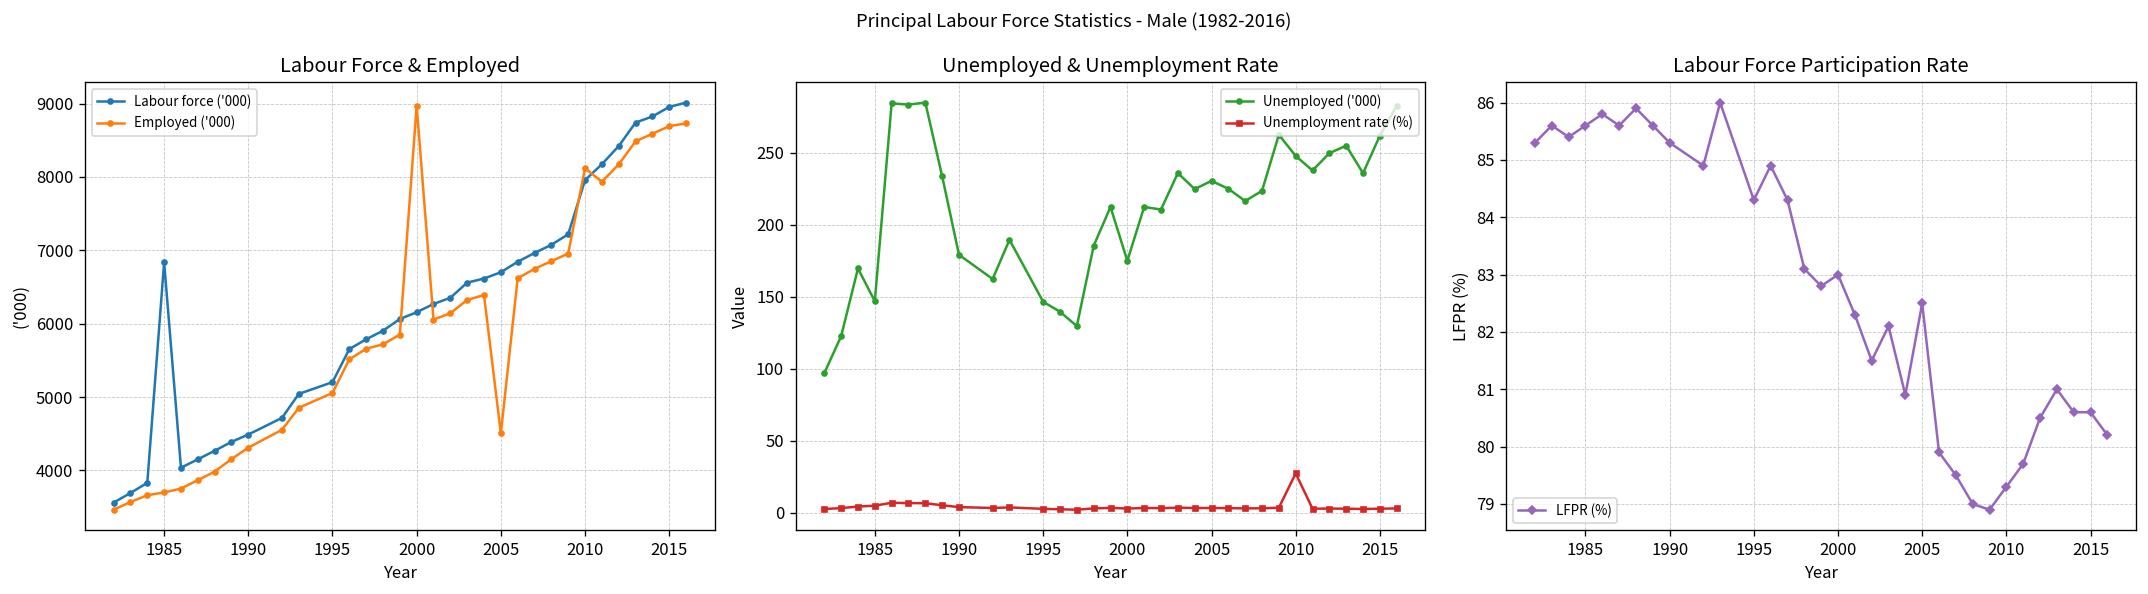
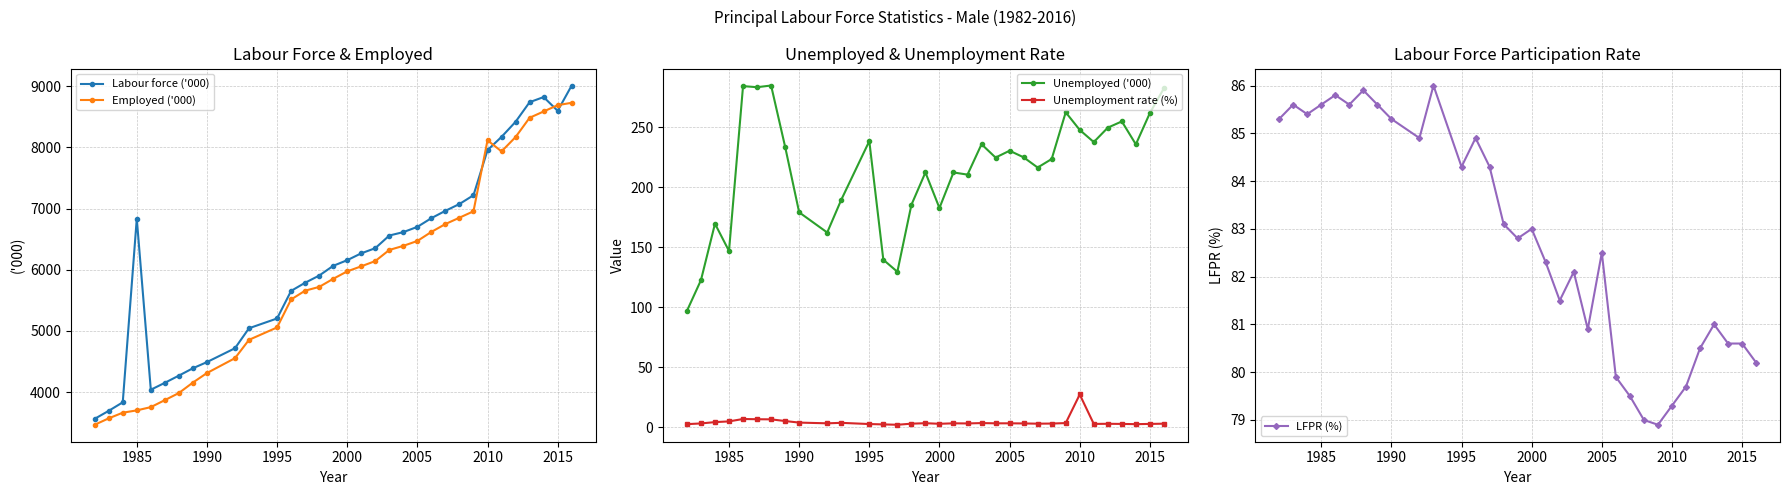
Labour Force & Employed, Employed ('000), 2000: 9000 -> 6000
Labour Force & Employed, Employed ('000), 2005: 4500 -> 6500
Labour Force & Employed, Labour force ('000), 2015: 9000 -> 8600
Unemployed & Unemployment Rate, Unemployed ('000), 1995: 147 -> 238
Unemployed & Unemployment Rate, Unemployed ('000), 2000: 175 -> 183
